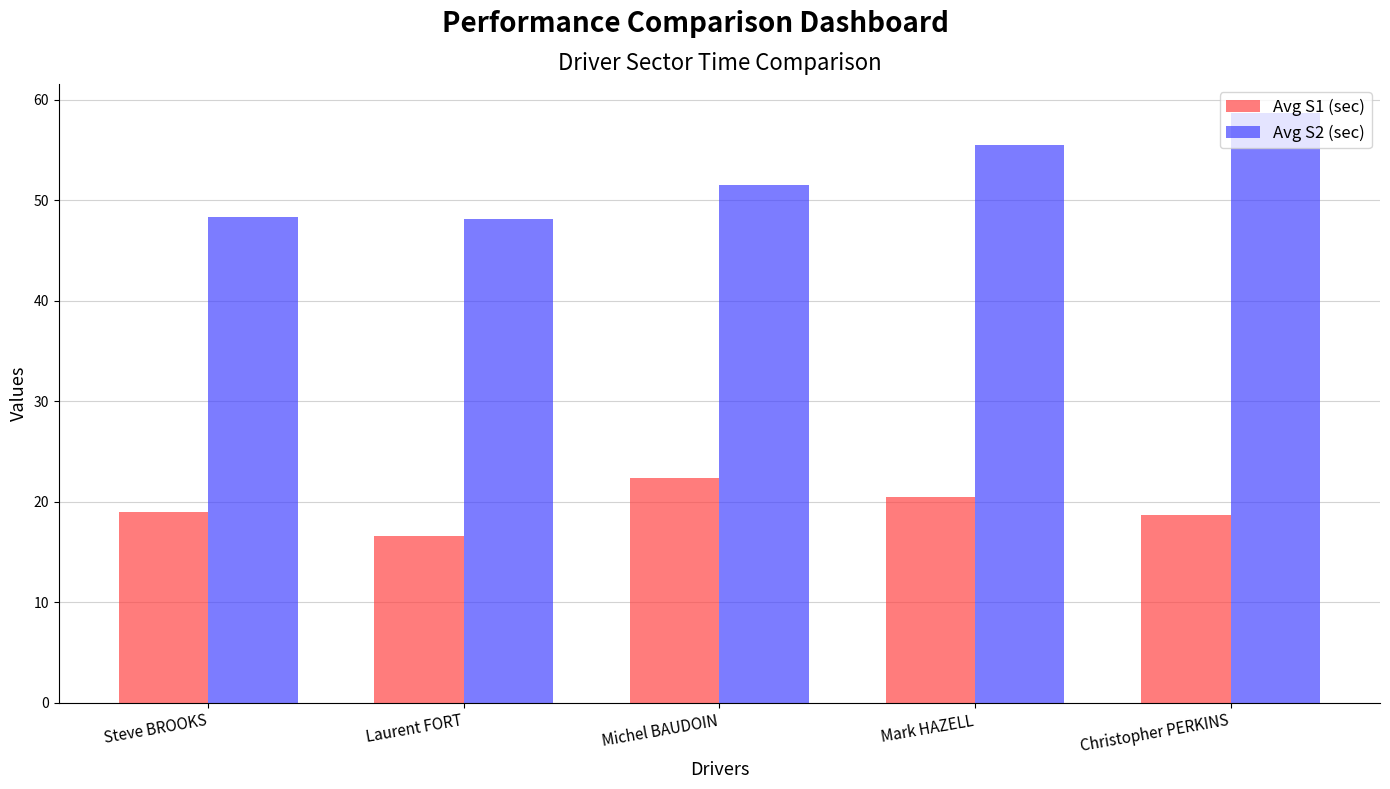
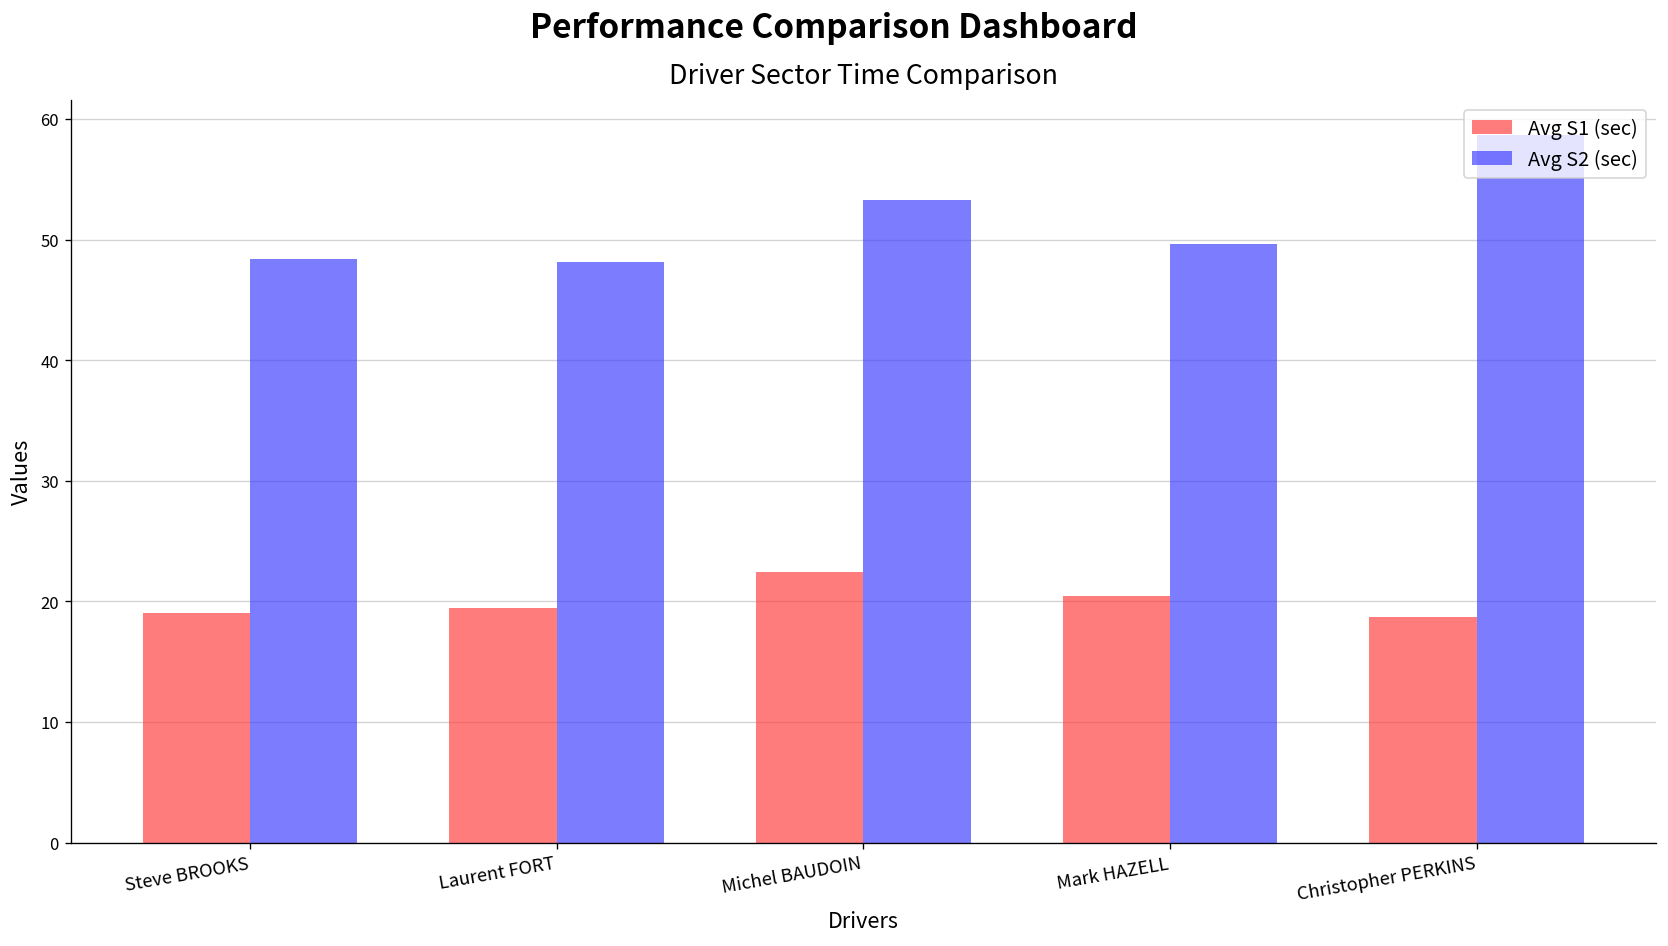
Avg S1 (sec), Laurent FORT: 16.6 -> 19.4
Avg S2 (sec), Michel BAUDOIN: 51.5 -> 53.3
Avg S2 (sec), Mark HAZELL: 55.6 -> 49.6
